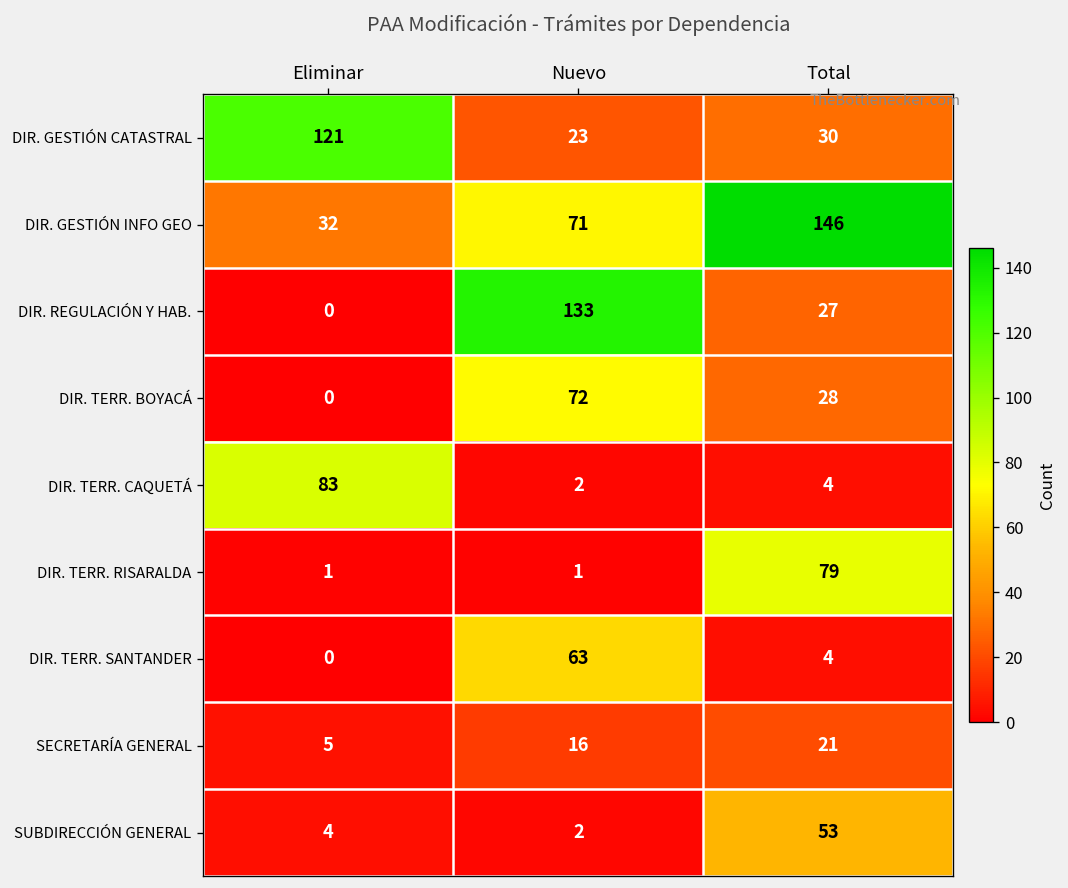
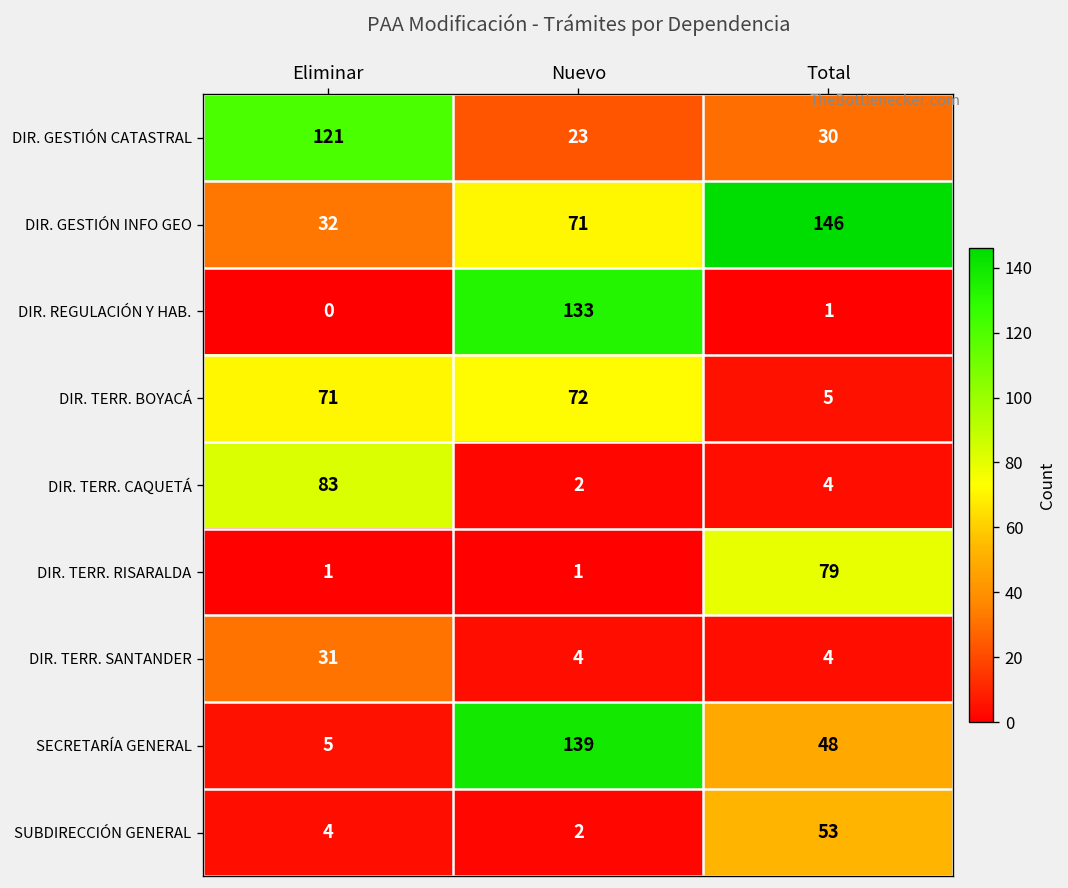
DIR. REGULACIÓN Y HAB., Total: 27 -> 1
DIR. TERR. BOYACÁ, Eliminar: 0 -> 71
DIR. TERR. BOYACÁ, Total: 28 -> 5
DIR. TERR. SANTANDER, Eliminar: 0 -> 31
DIR. TERR. SANTANDER, Nuevo: 63 -> 4
SECRETARÍA GENERAL, Nuevo: 16 -> 139
SECRETARÍA GENERAL, Total: 21 -> 48
